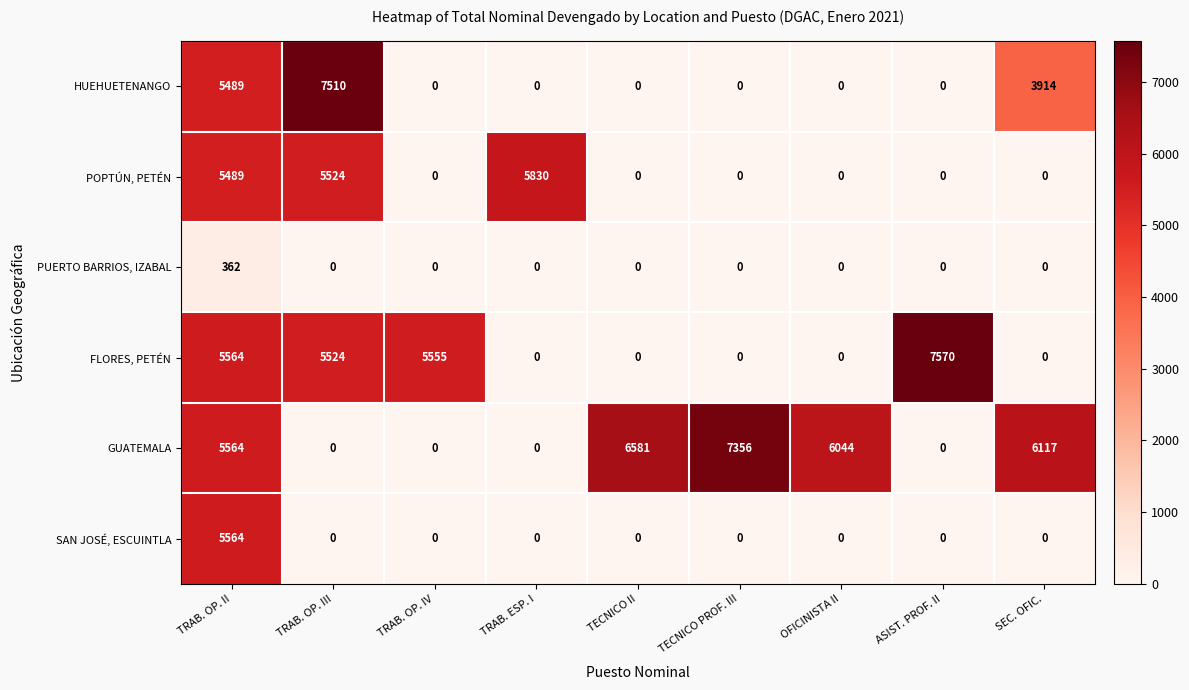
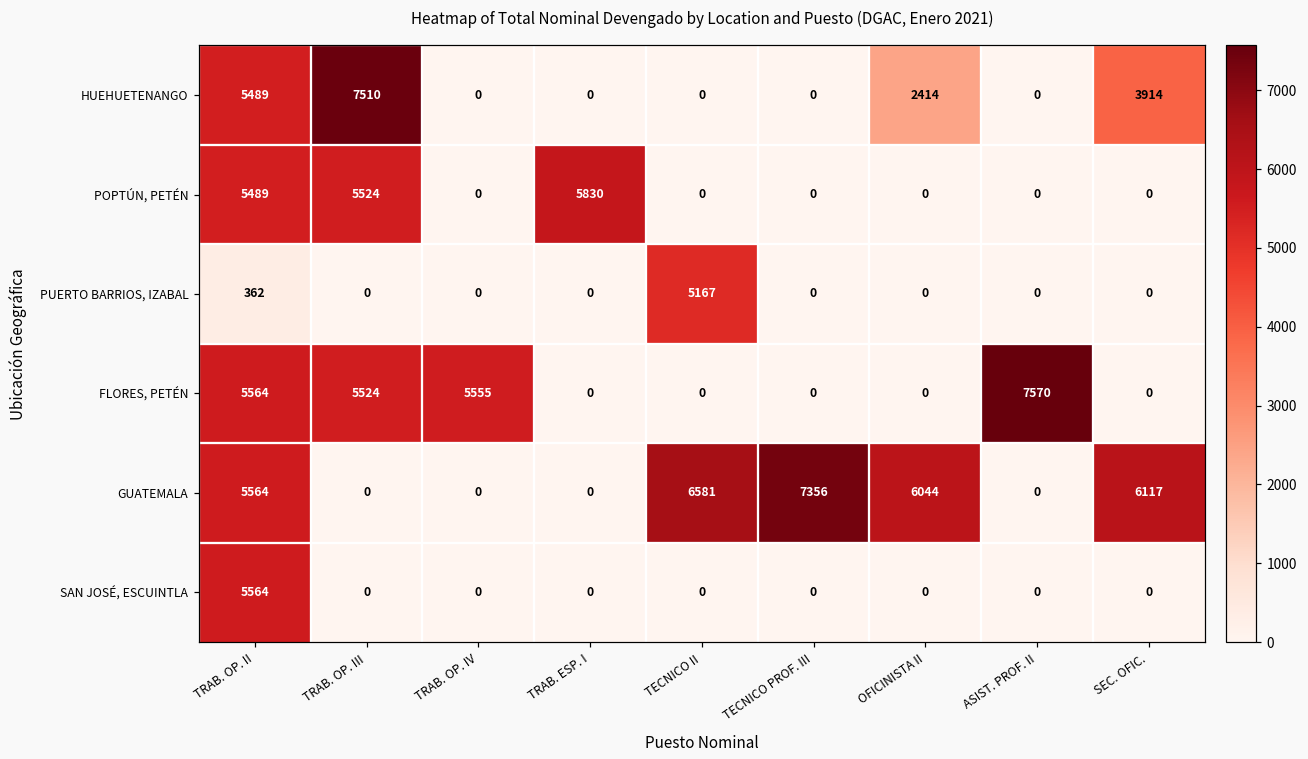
HUEHUETENANGO, OFICINISTA II: 0 -> 2414
PUERTO BARRIOS, IZABAL, TECNICO II: 0 -> 5167
